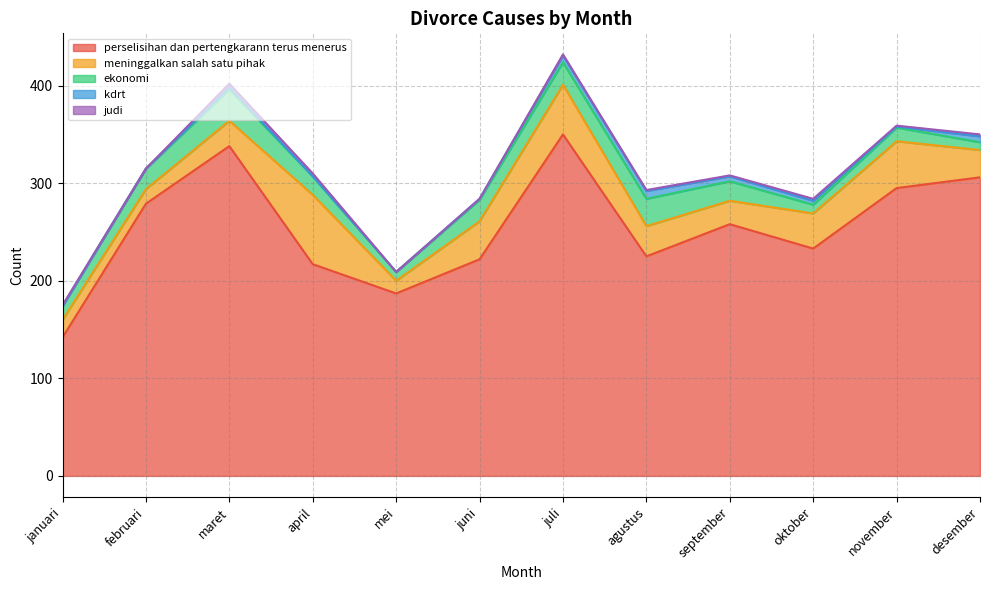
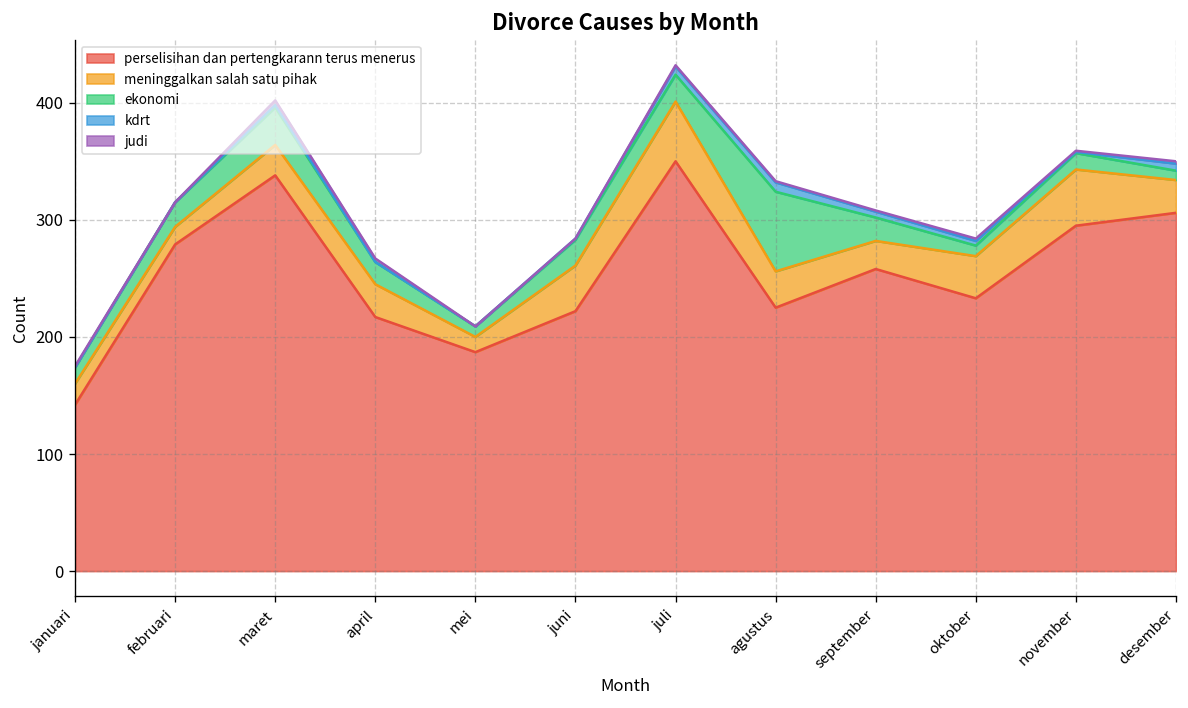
meninggalkan salah satu pihak, april: 70 -> 30
ekonomi, agustus: 30 -> 70
